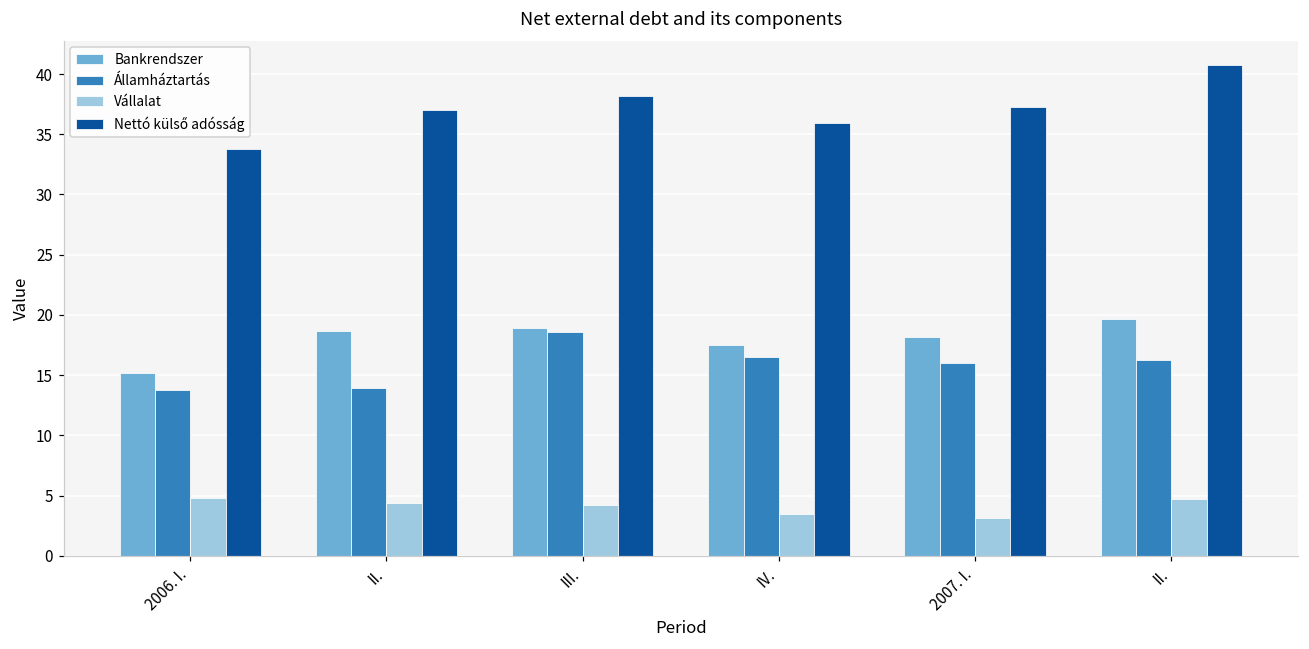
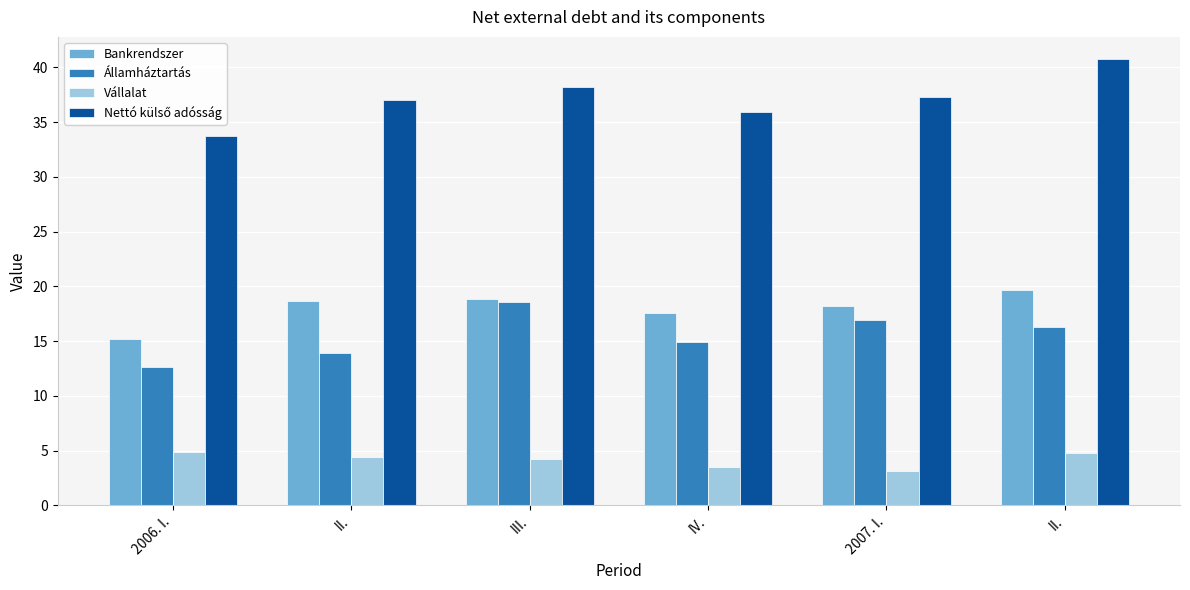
Államháztartás, 2006. I.: 13.7 -> 12.7
Államháztartás, IV.: 16.5 -> 14.9
Államháztartás, 2007. I.: 16.0 -> 16.9
